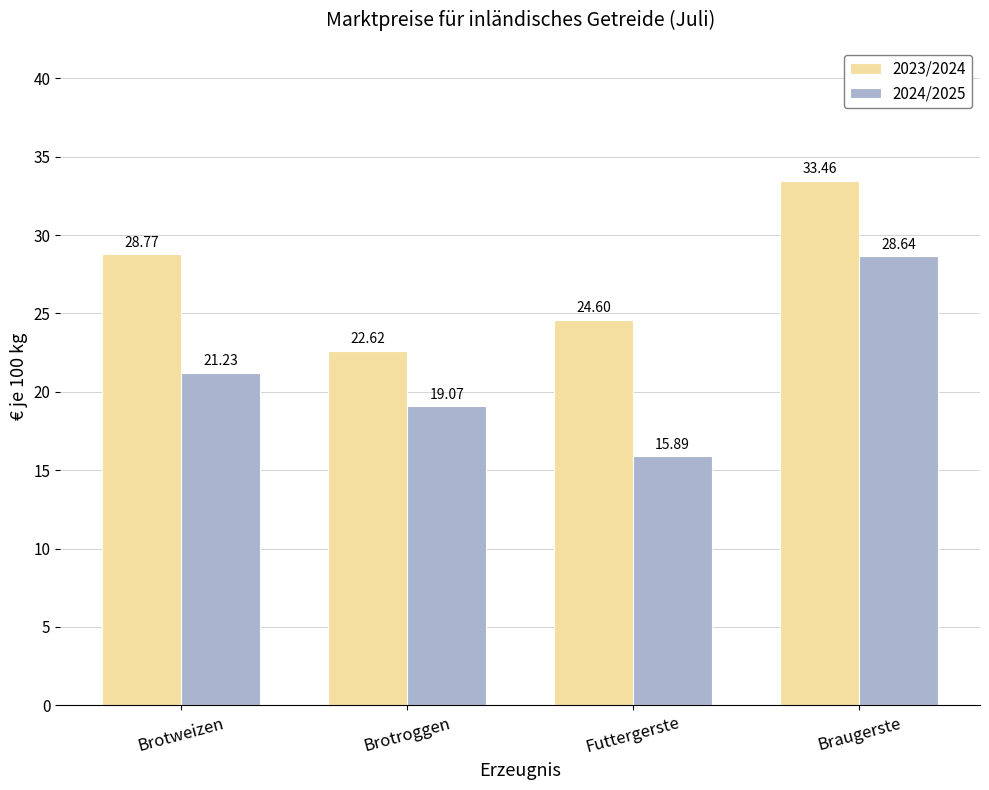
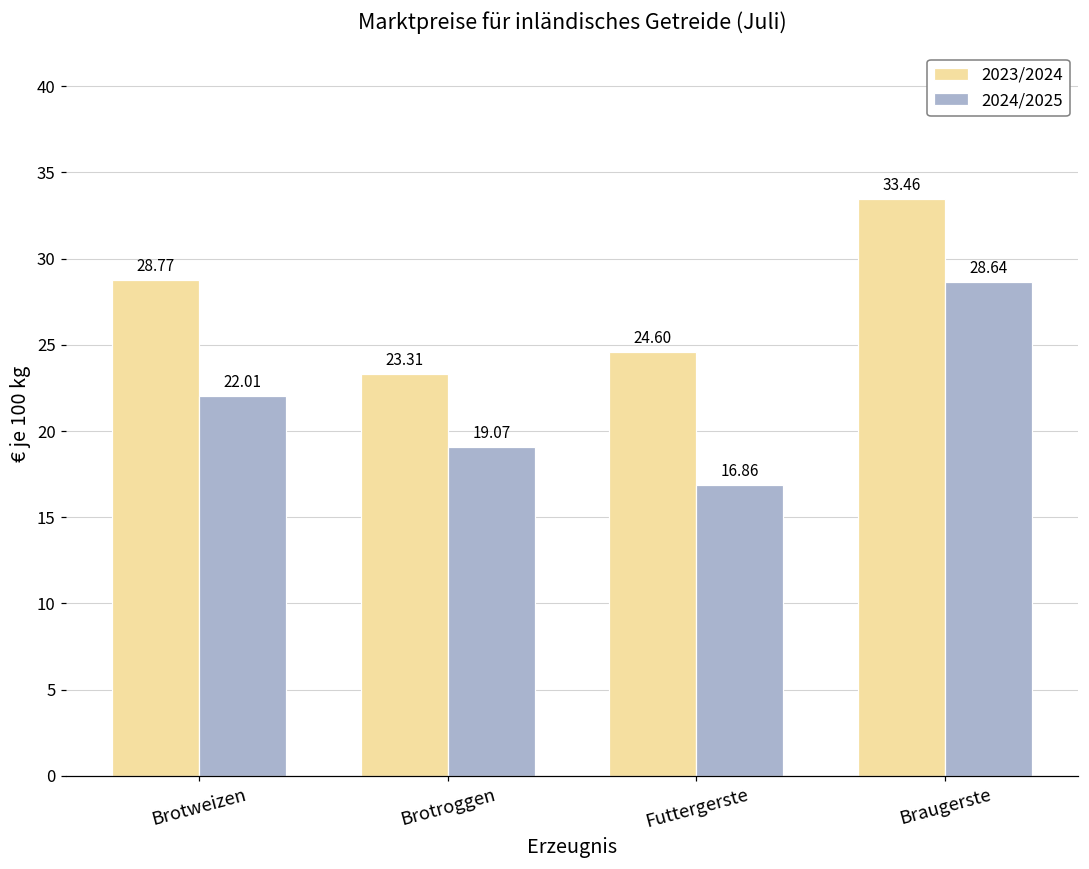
2024/2025, Brotweizen: 21.23 -> 22.01
2023/2024, Brotroggen: 22.62 -> 23.31
2024/2025, Futtergerste: 15.89 -> 16.86
